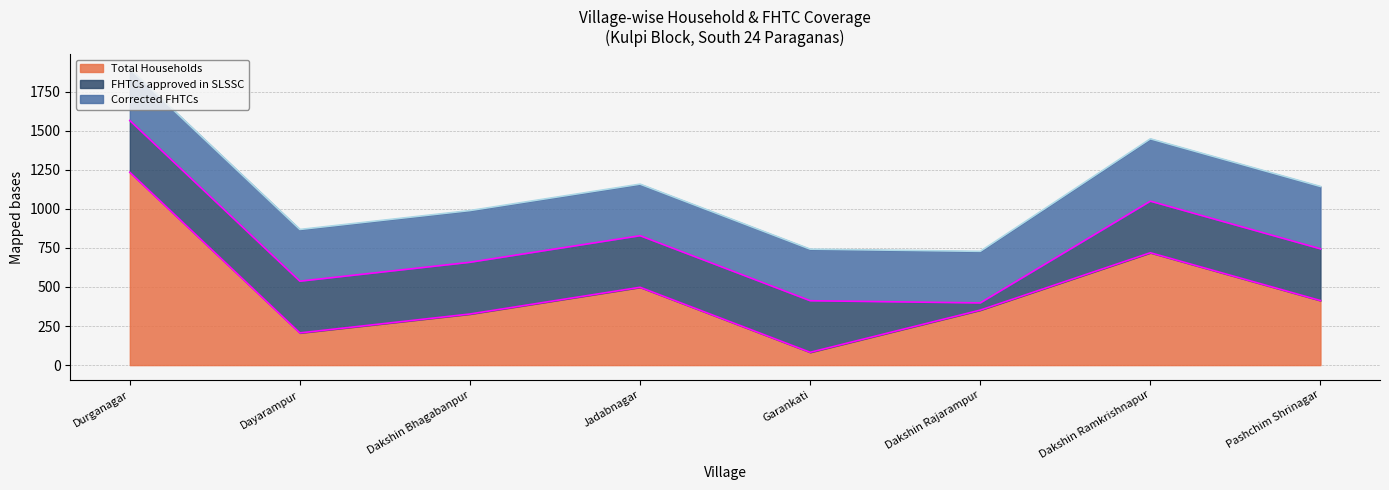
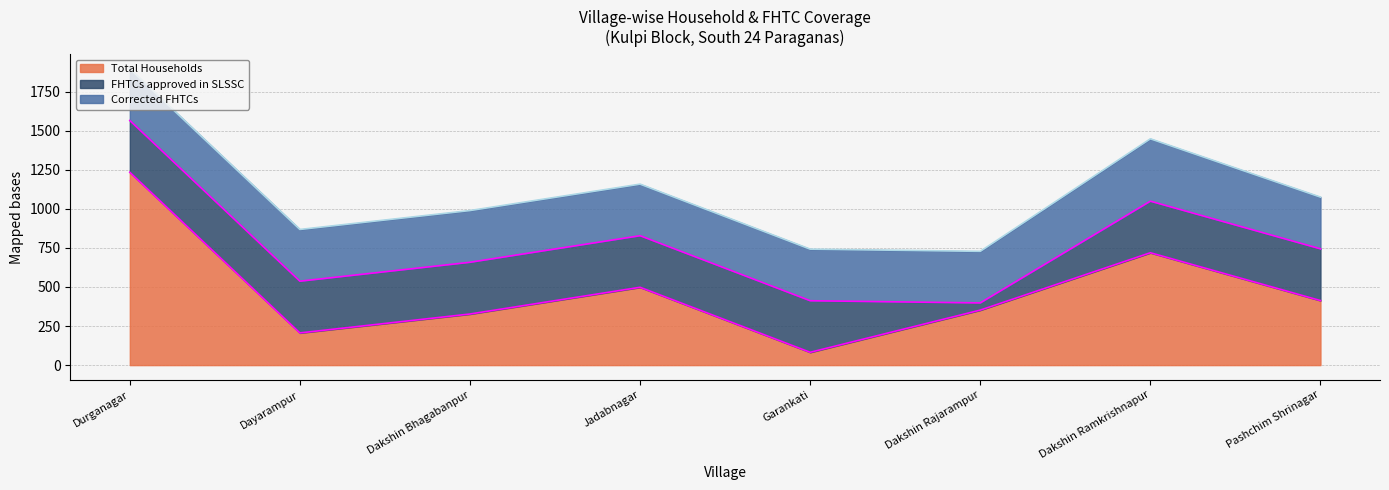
Corrected FHTCs, Pashchim Shrinagar: 400 -> 330
